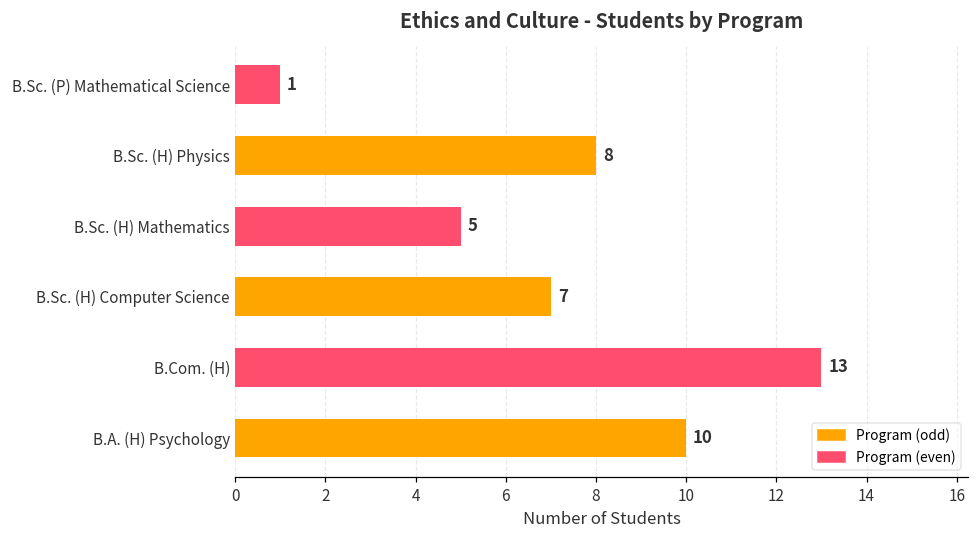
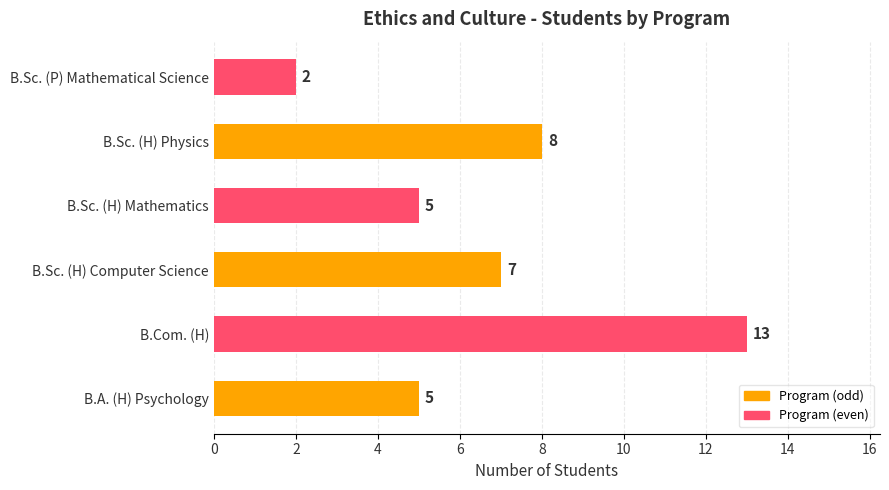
B.Sc. (P) Mathematical Science: 1 -> 2
B.A. (H) Psychology: 10 -> 5
